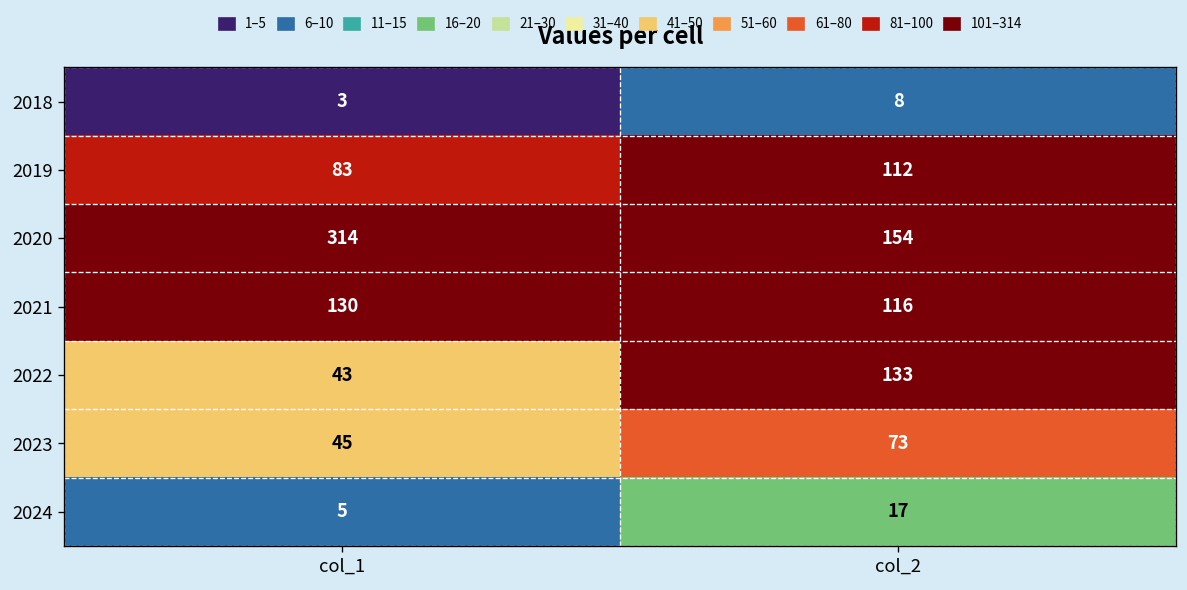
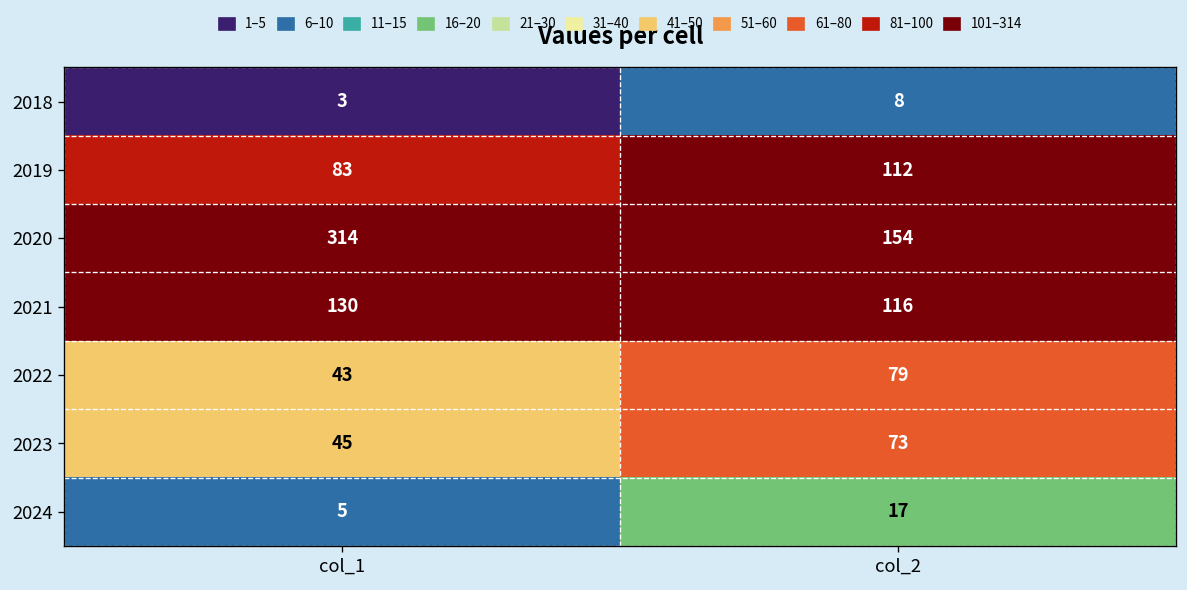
2022, col_2: 133 -> 79
